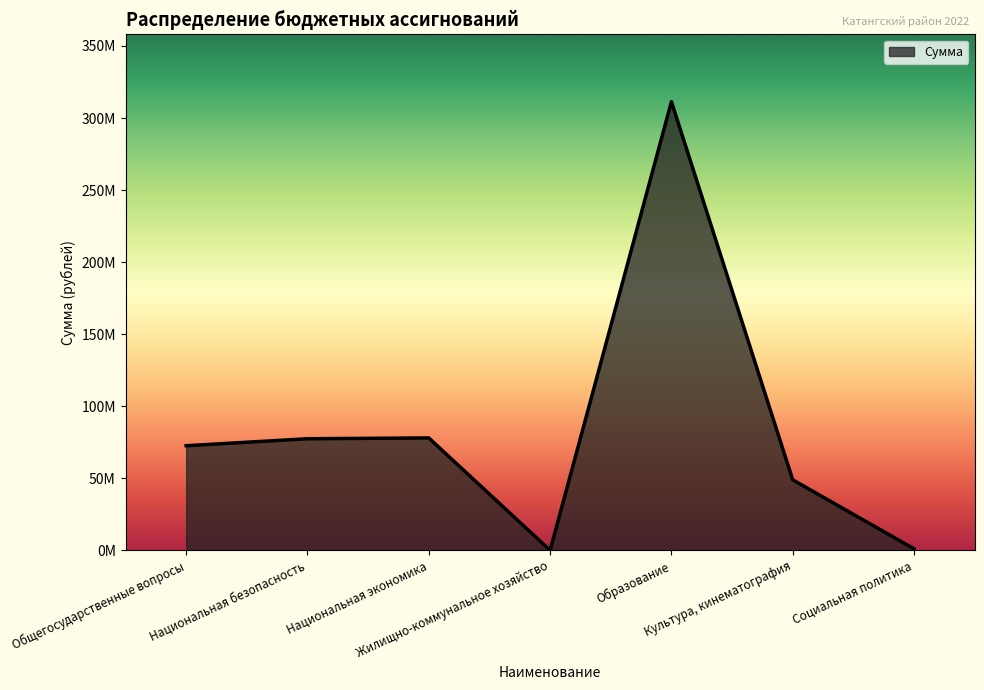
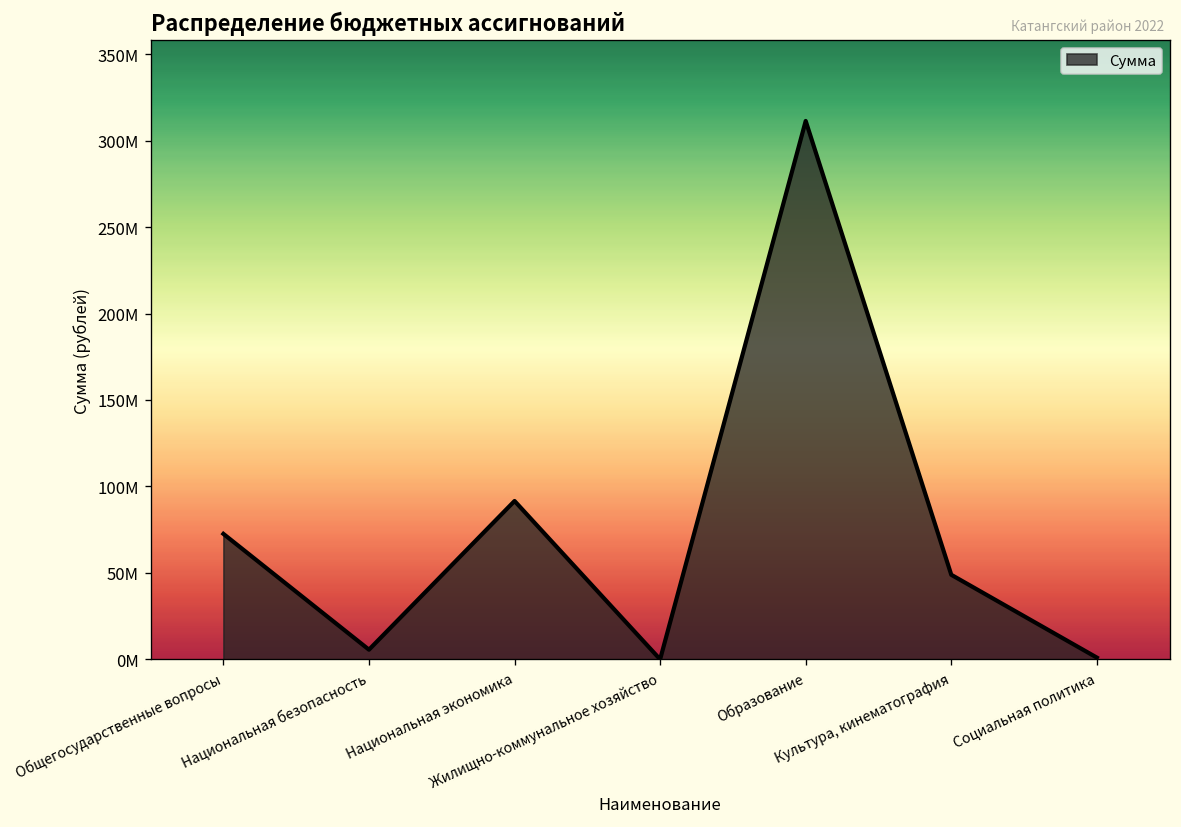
Национальная безопасность: 77000000 -> 6000000
Национальная экономика: 78000000 -> 92000000
